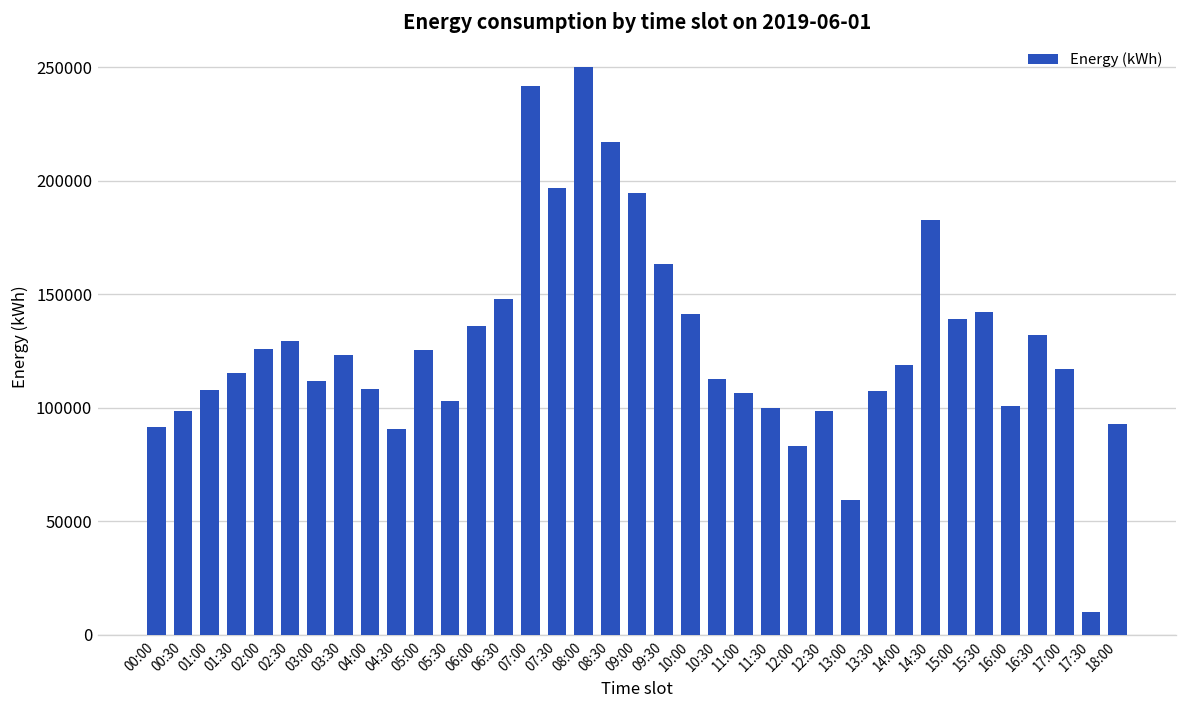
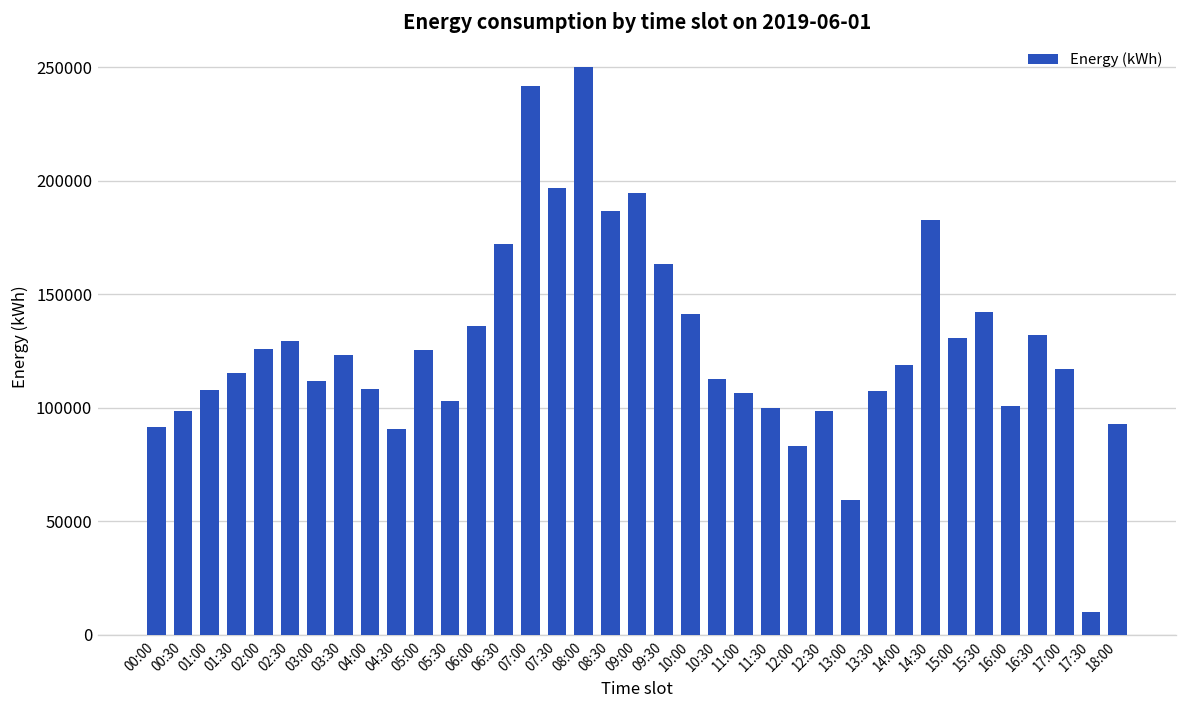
06:30: 148000 -> 172000
08:30: 217000 -> 187000
15:00: 139000 -> 131000
